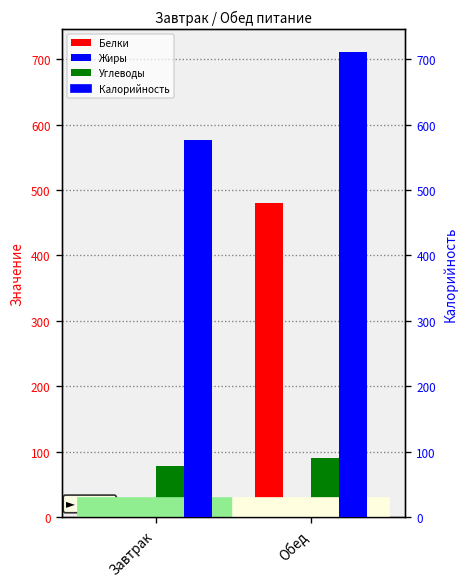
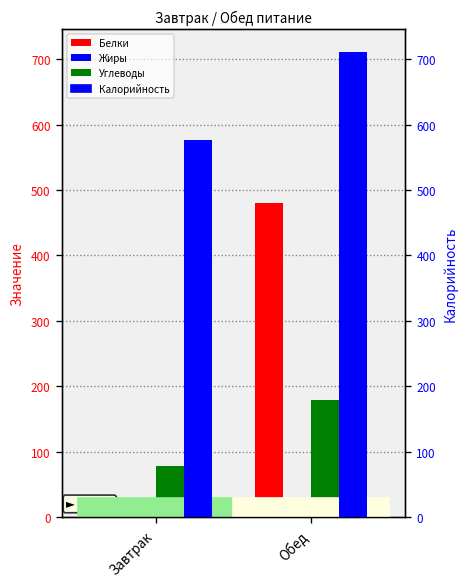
Углеводы, Обед: 90 -> 180
